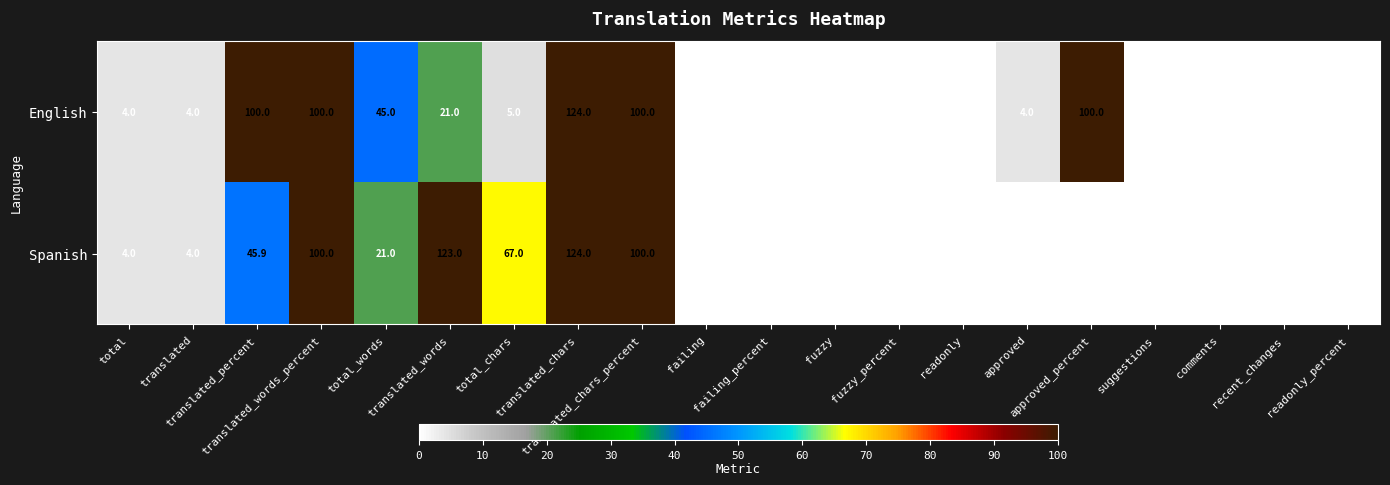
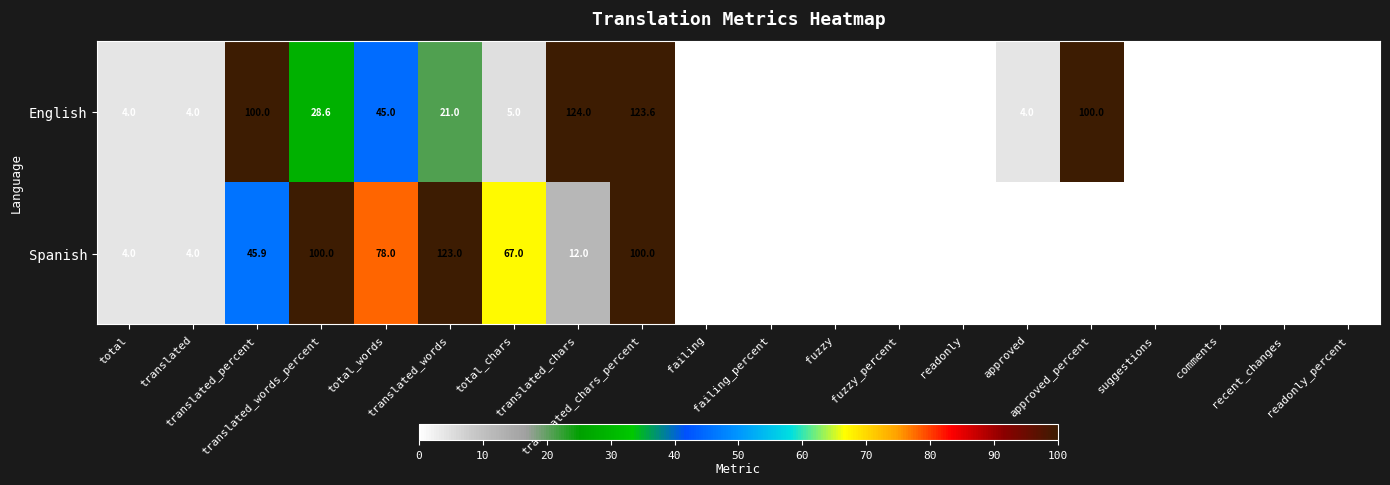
English, translated_words_percent: 100.0 -> 28.6
English, translated_chars_percent: 100.0 -> 123.6
Spanish, total_words: 21.0 -> 78.0
Spanish, translated_chars: 124.0 -> 12.0
